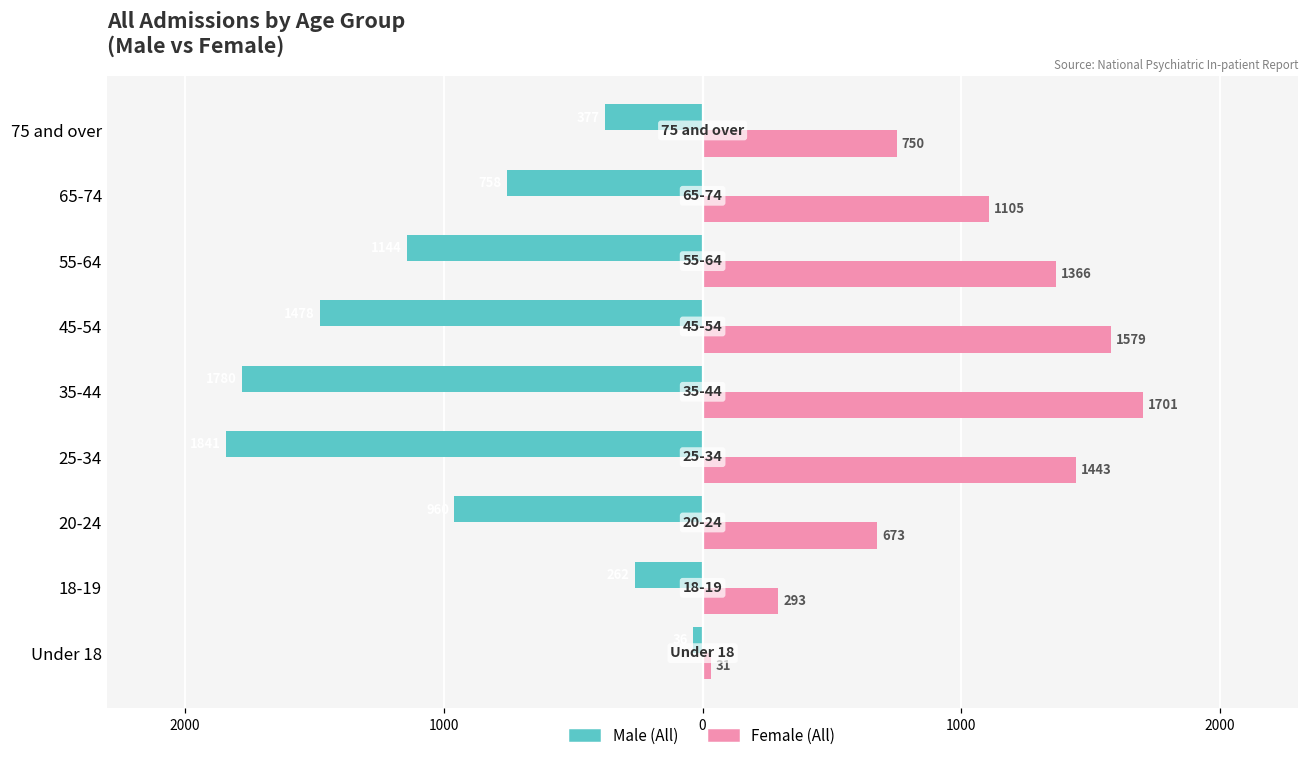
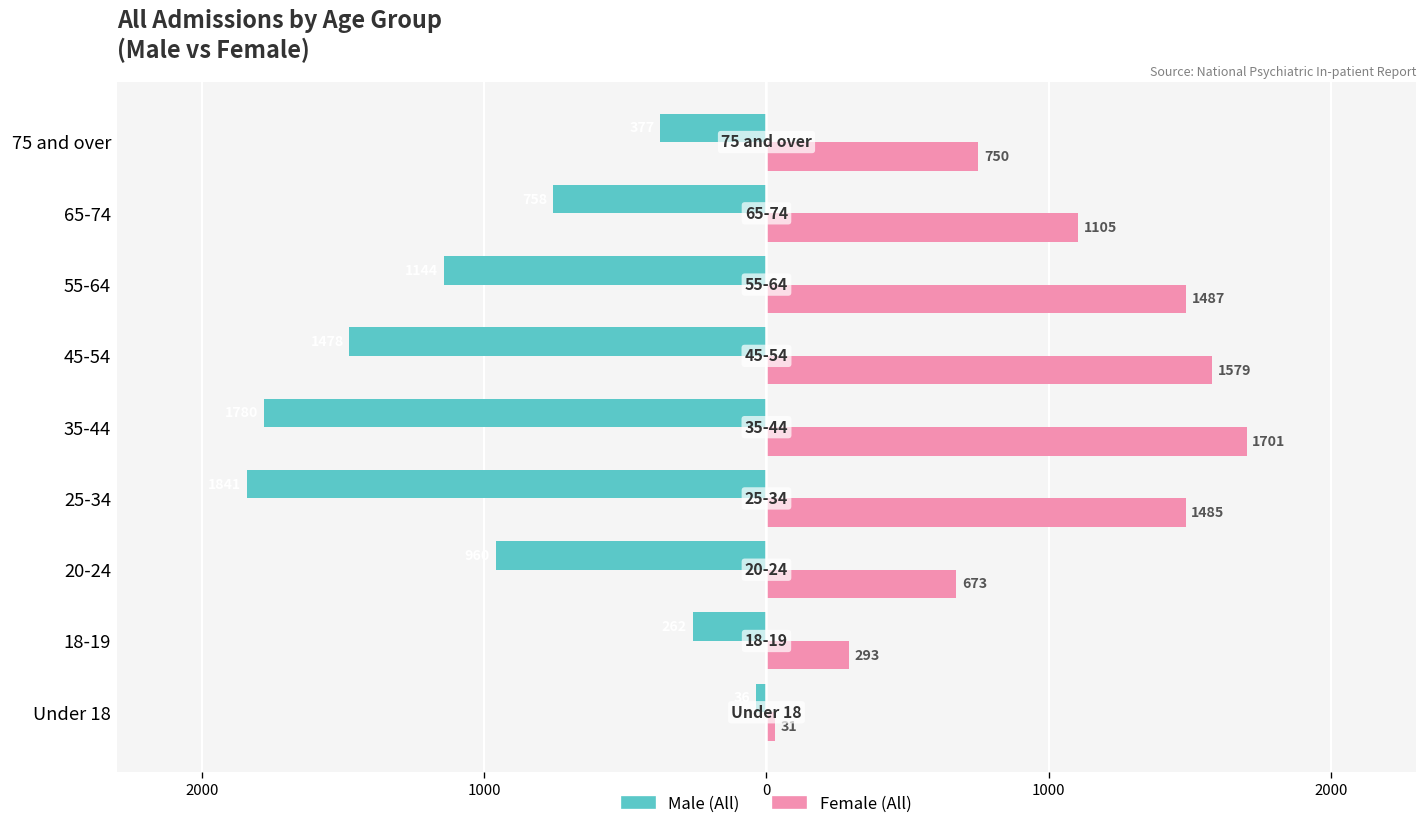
Female (All), 55-64: 1366 -> 1487
Female (All), 25-34: 1443 -> 1485
